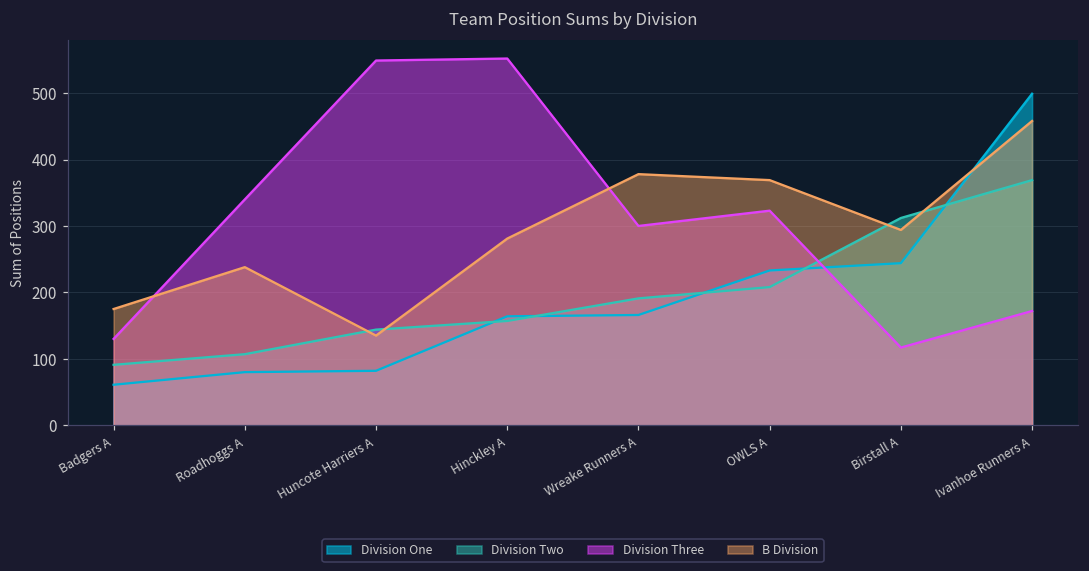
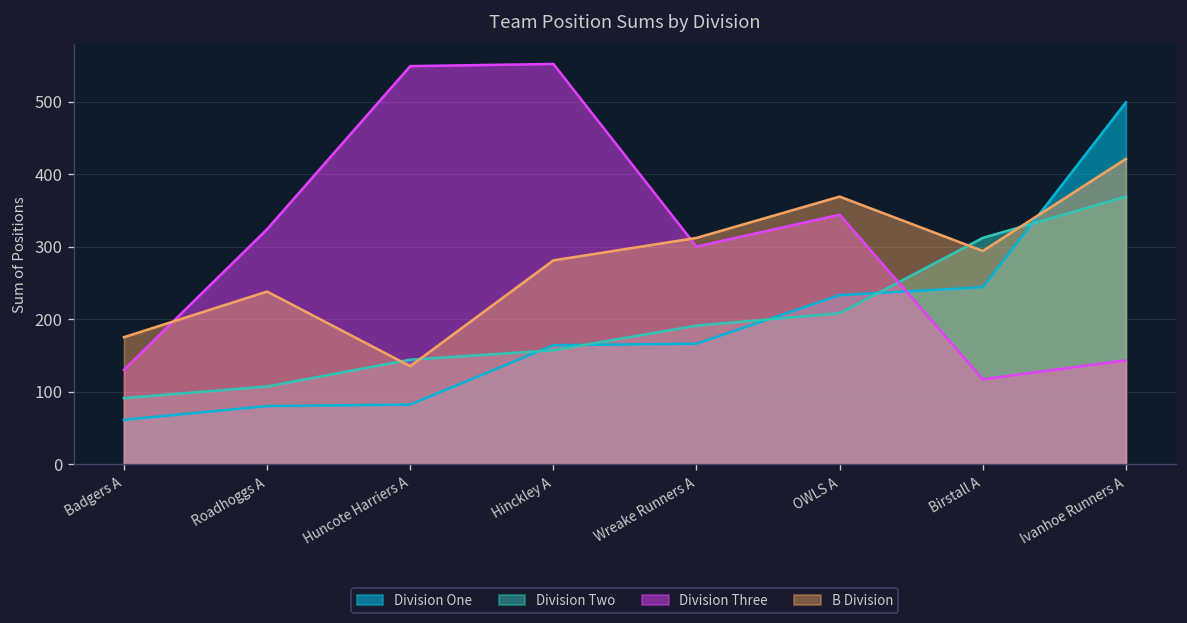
Division Three, Roadhoggs A: 340 -> 320
B Division, Wreake Runners A: 380 -> 310
Division Three, OWLS A: 320 -> 340
Division Three, Ivanhoe Runners A: 170 -> 140
B Division, Ivanhoe Runners A: 460 -> 420
